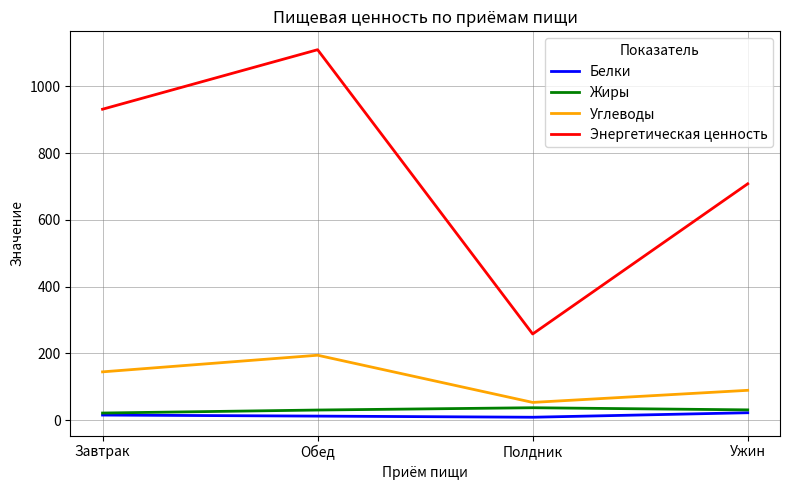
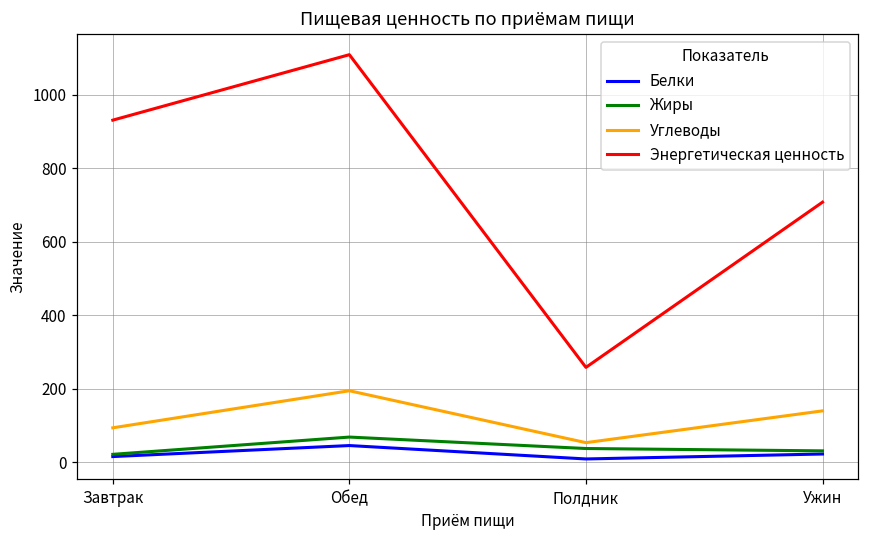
Углеводы, Завтрак: 140 -> 90
Белки, Обед: 10 -> 40
Жиры, Обед: 30 -> 70
Углеводы, Ужин: 90 -> 140
